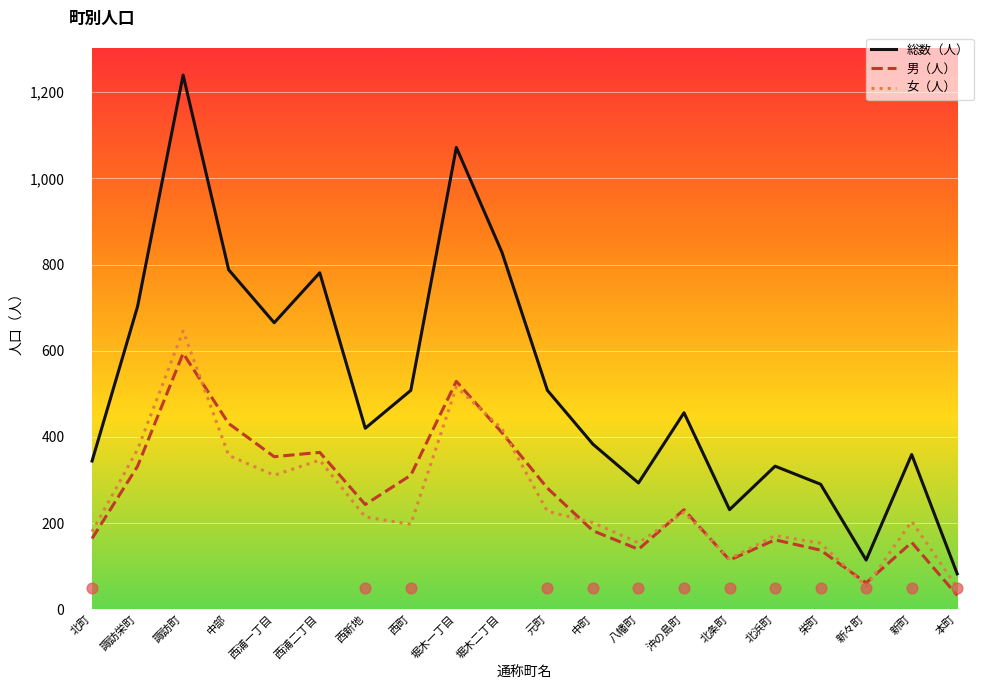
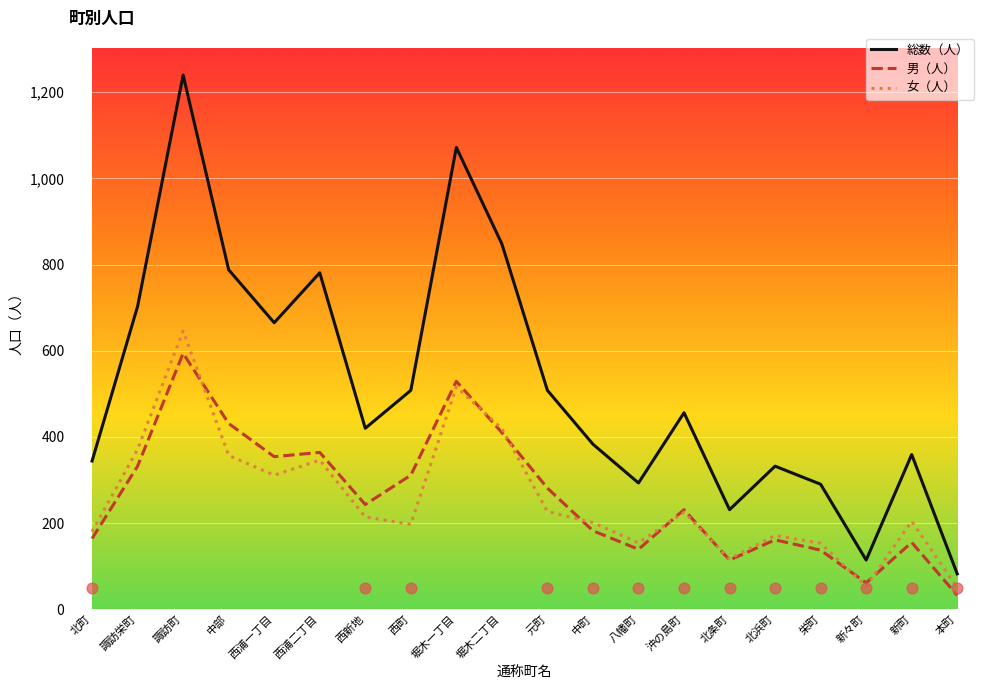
総数（人）, 堀木二丁目: 830 -> 850
